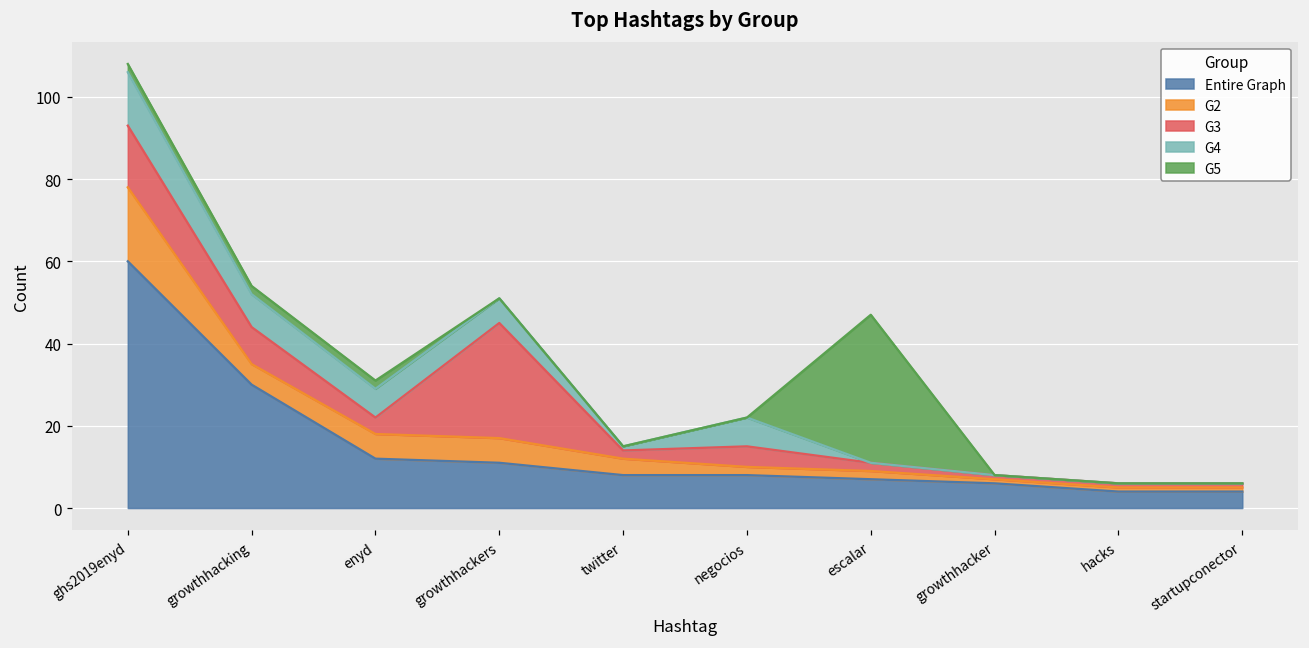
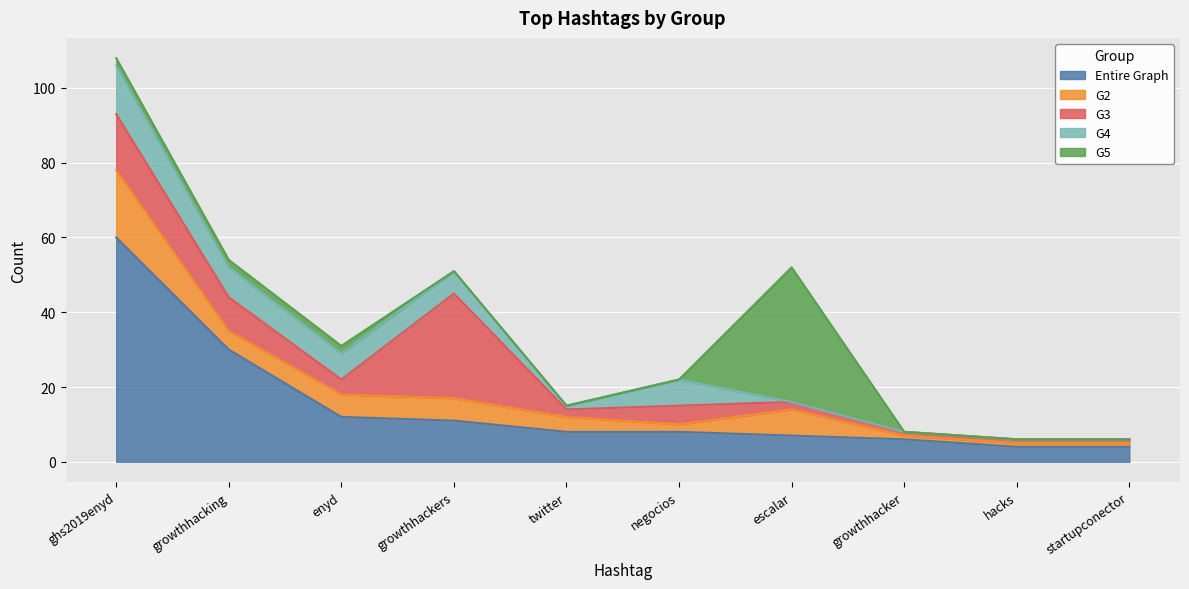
G2, escalar: 2 -> 7
